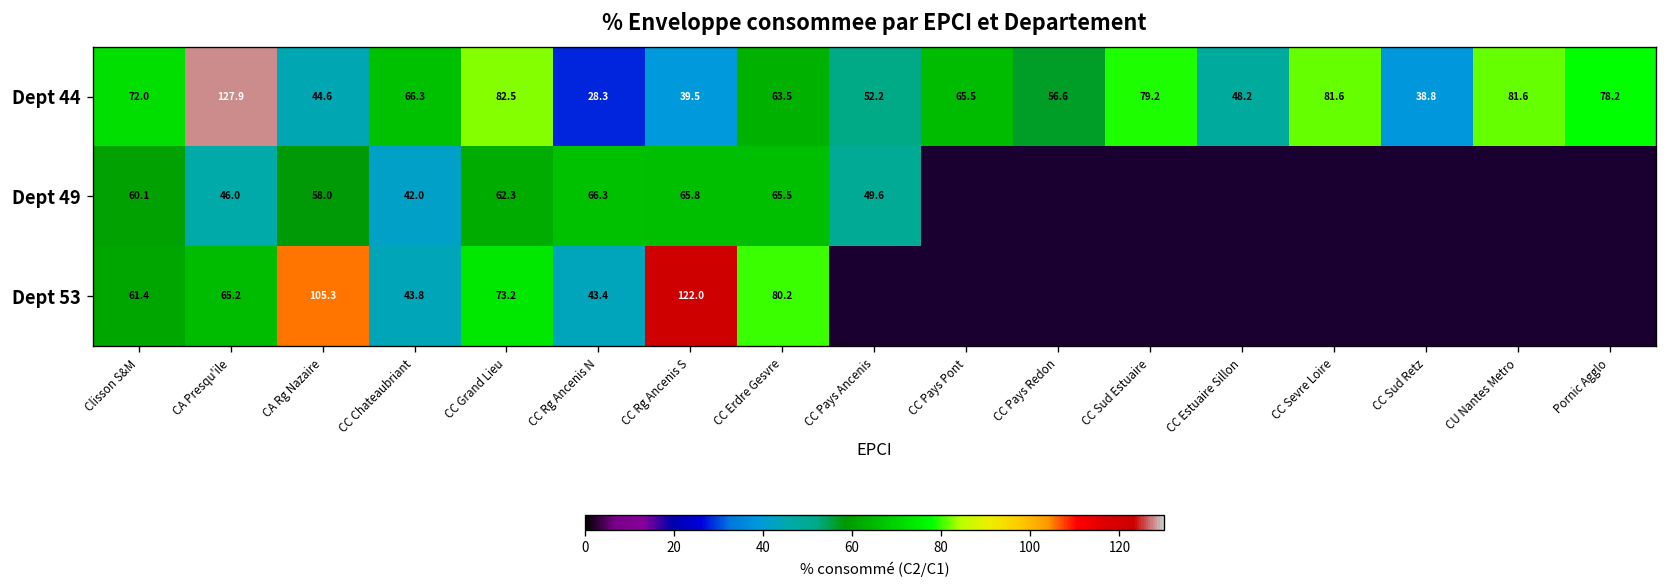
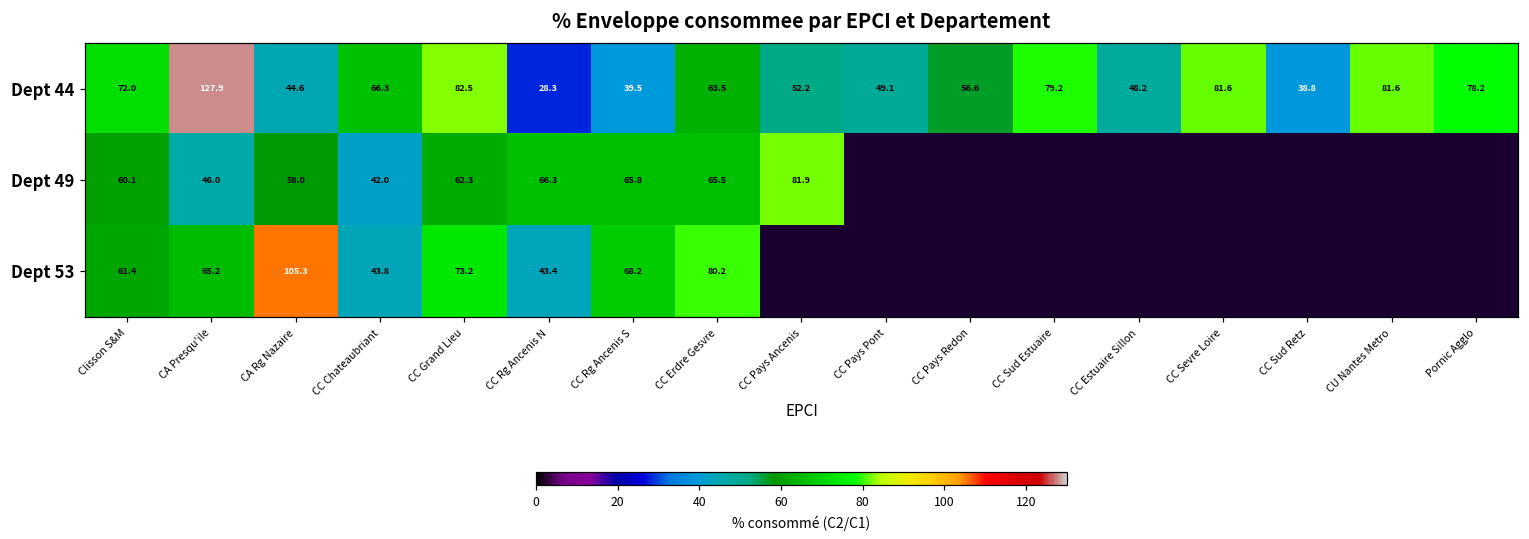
Dept 44, CC Pays Pont: 65.5 -> 49.1
Dept 49, CC Pays Ancenis: 49.6 -> 81.9
Dept 53, CC Rg Ancenis S: 122.0 -> 68.2
